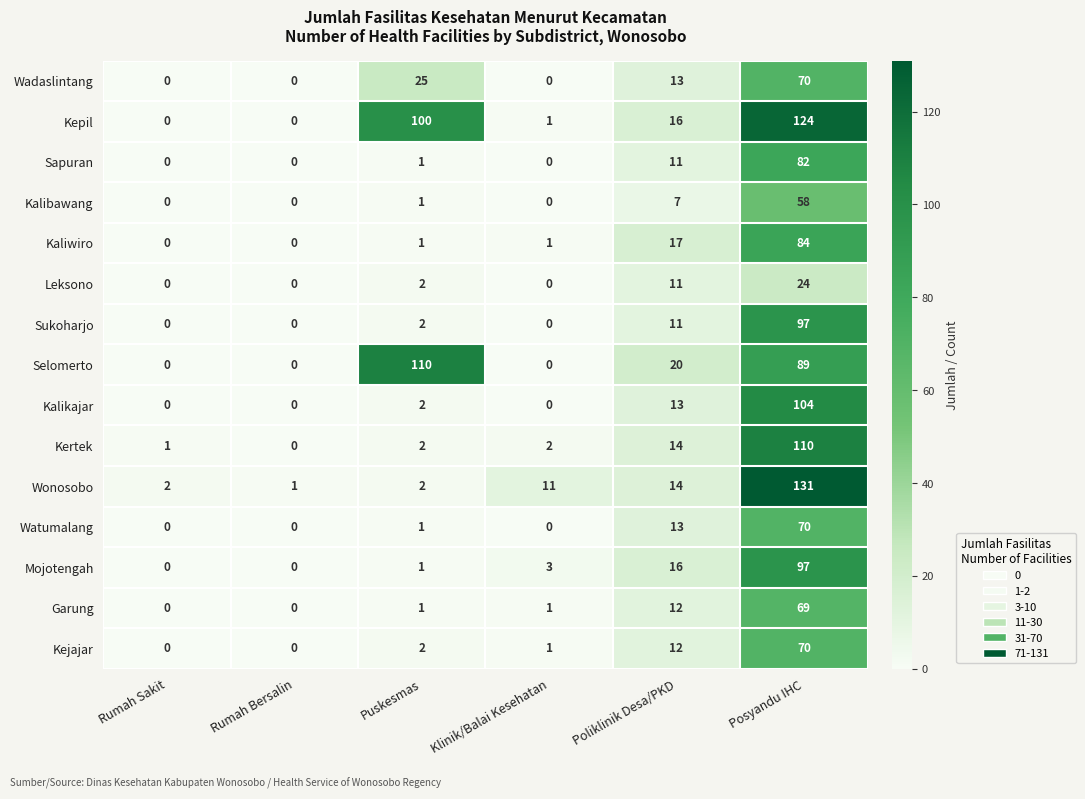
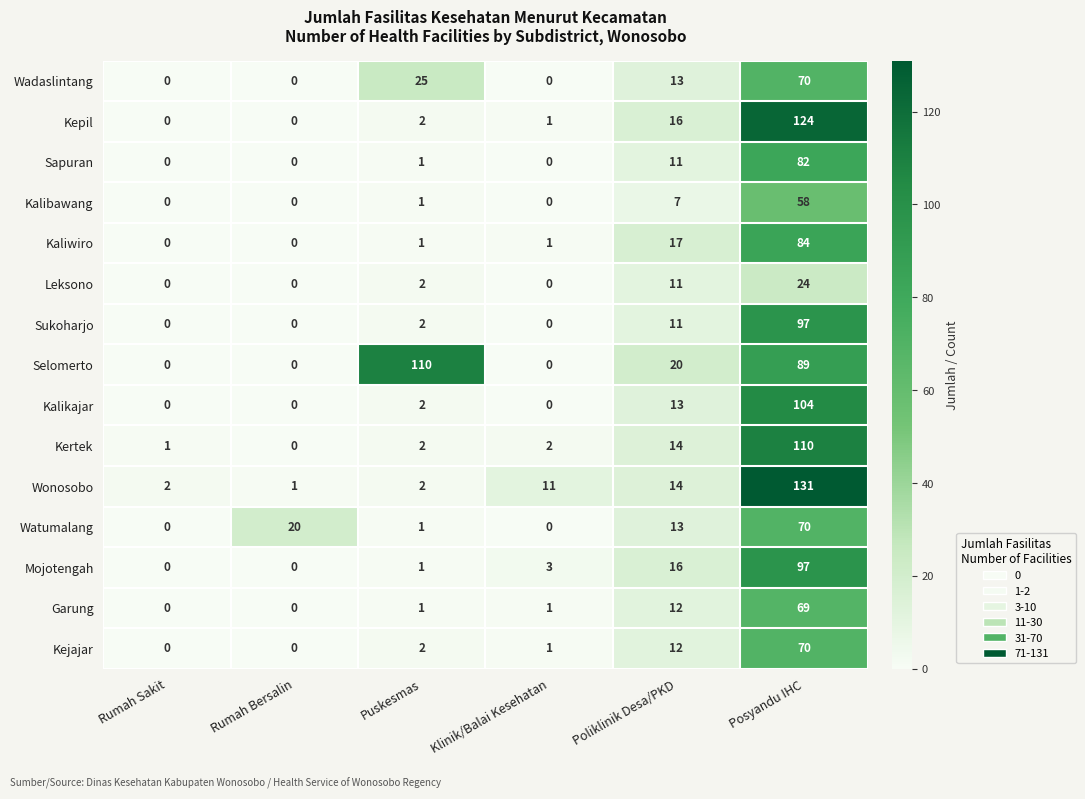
Kepil, Puskesmas: 100 -> 2
Watumalang, Rumah Bersalin: 0 -> 20
